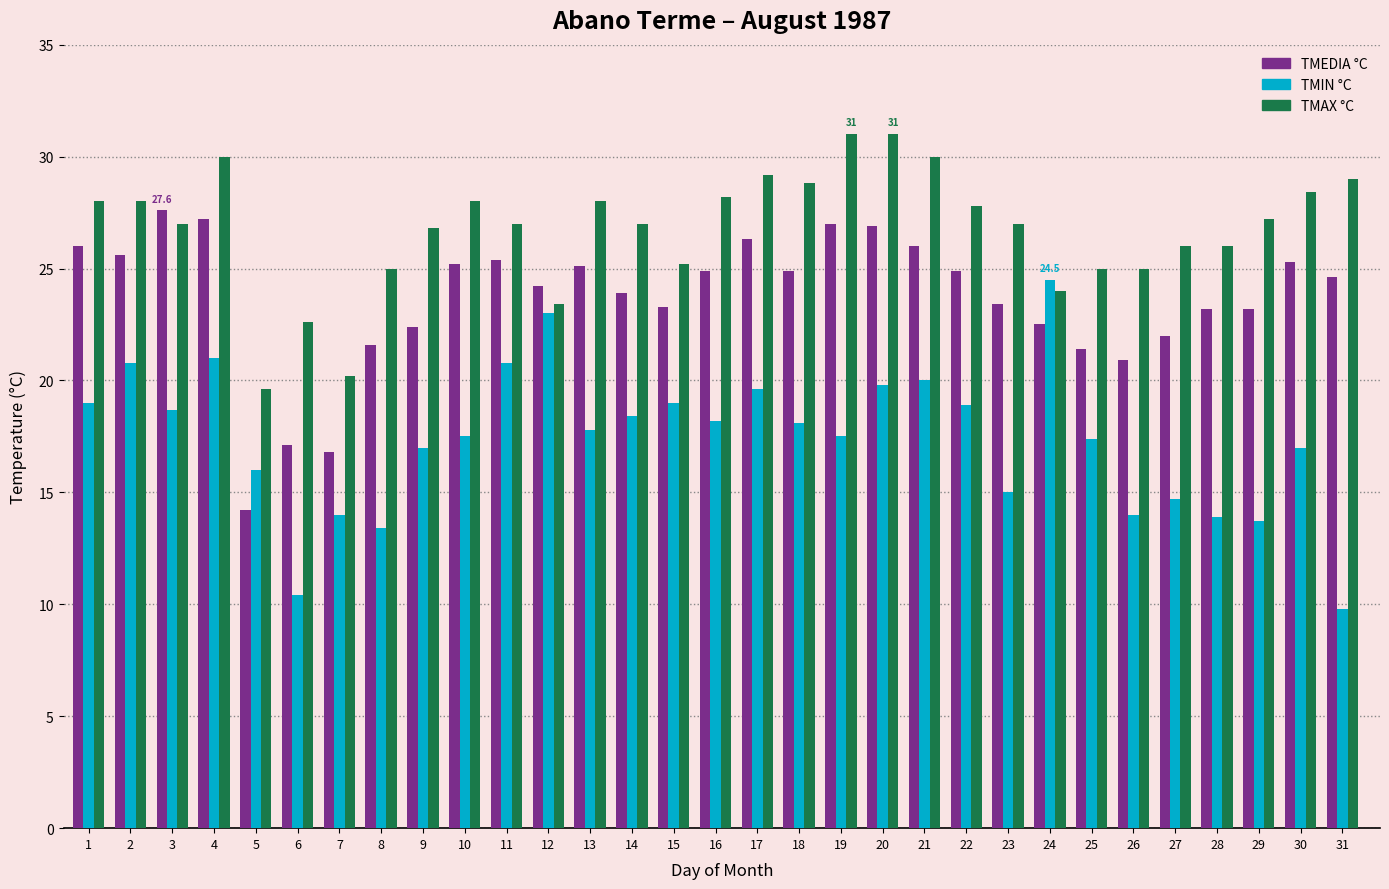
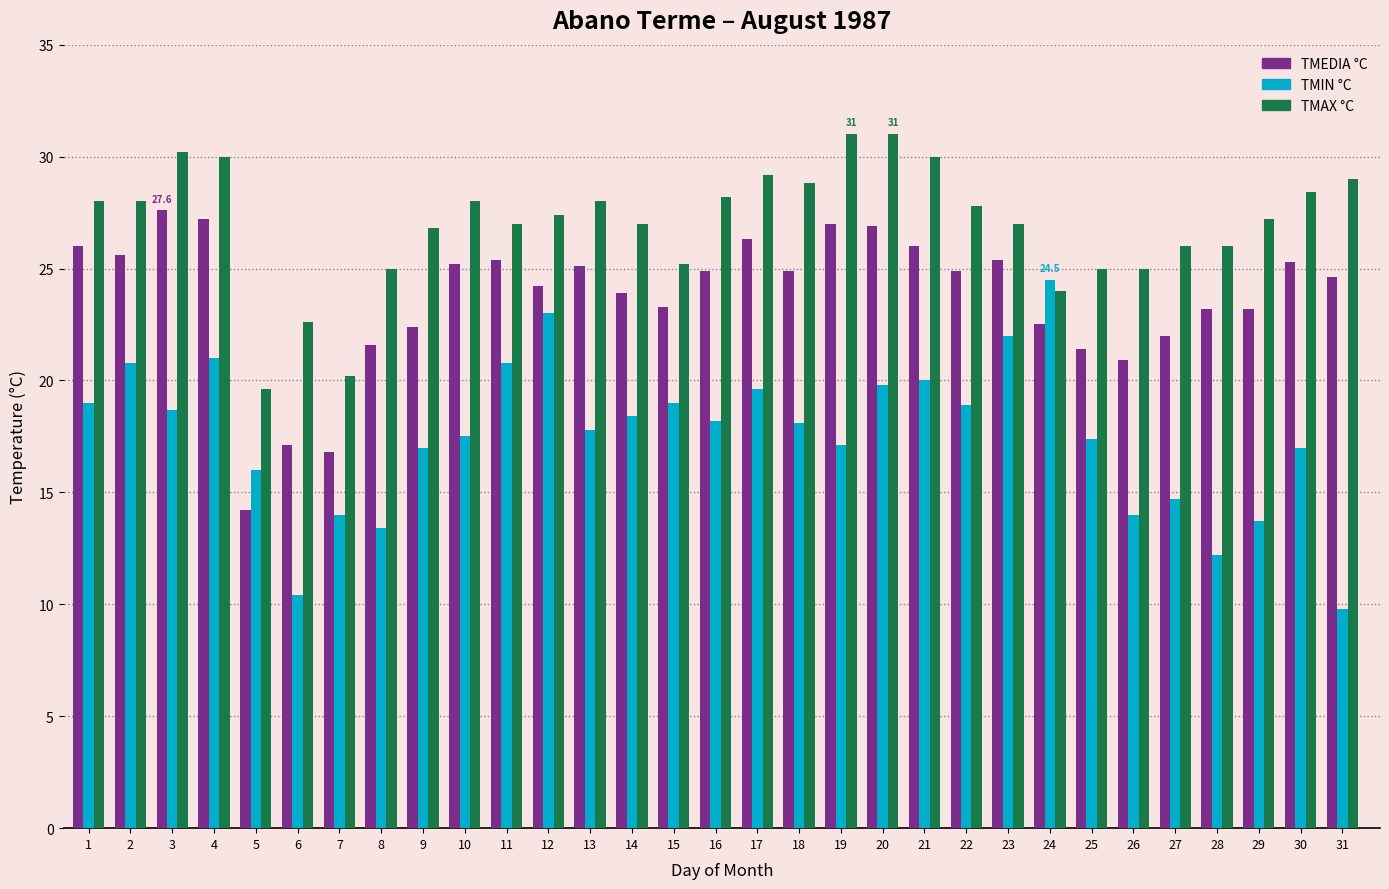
TMAX °C, 3: 27.0 -> 30.2
TMAX °C, 12: 23.4 -> 27.4
TMIN °C, 19: 17.5 -> 17.1
TMEDIA °C, 23: 23.4 -> 25.4
TMIN °C, 23: 15 -> 22
TMIN °C, 28: 13.9 -> 12.2
